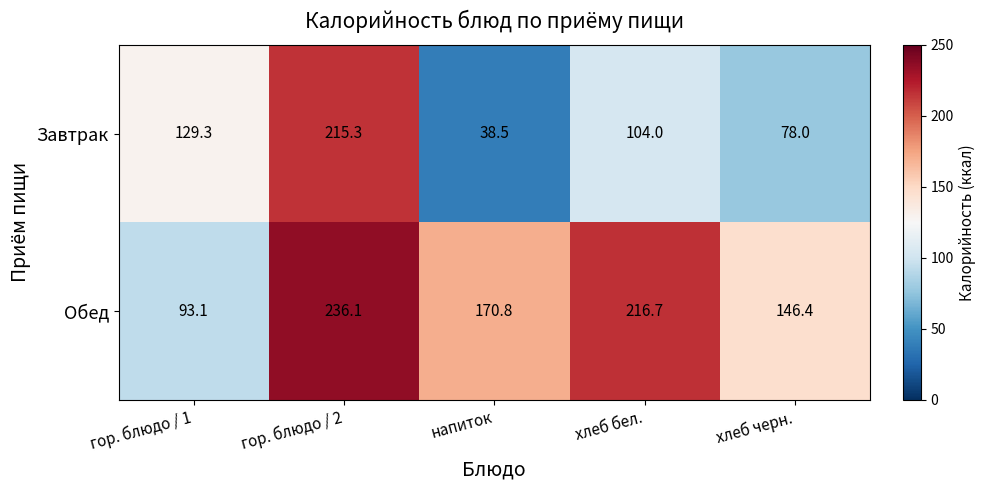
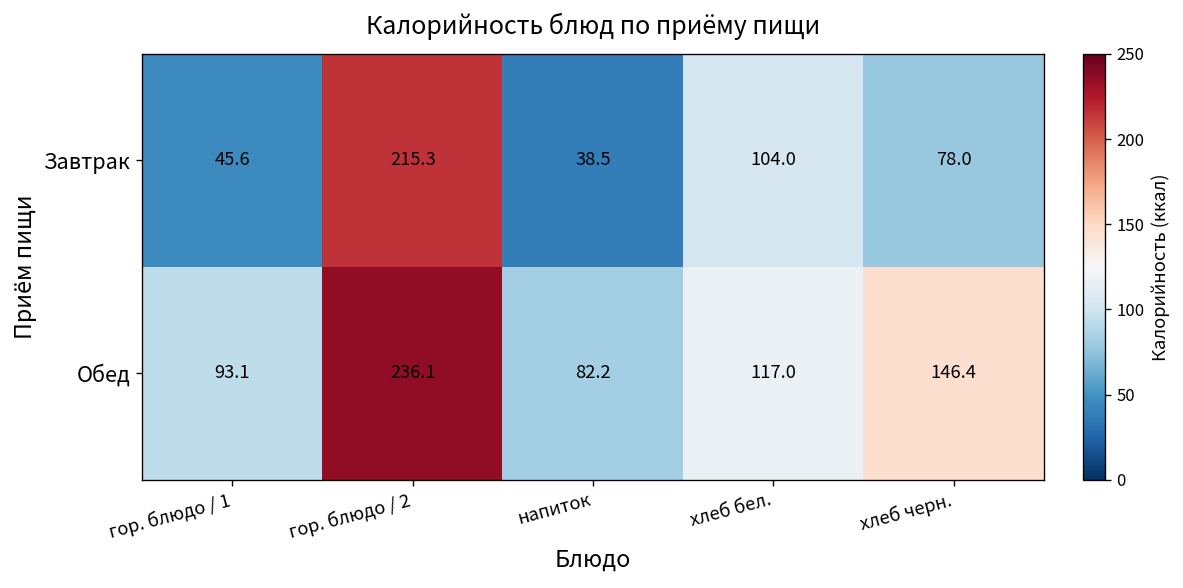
Завтрак, гор. блюдо / 1: 129.3 -> 45.6
Обед, напиток: 170.8 -> 82.2
Обед, хлеб бел.: 216.7 -> 117.0
